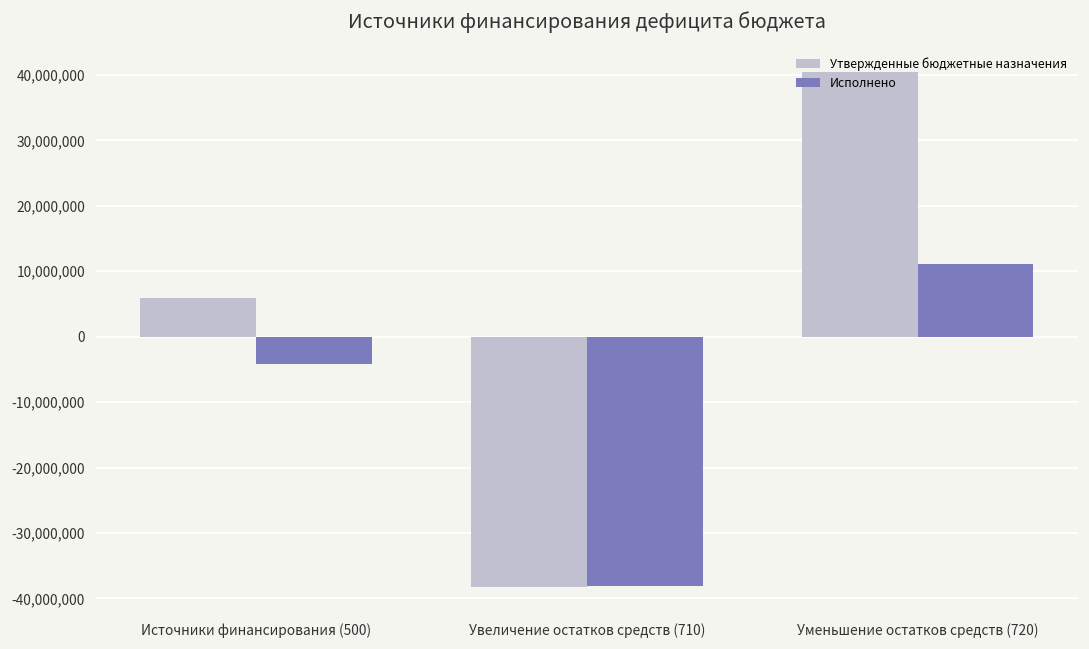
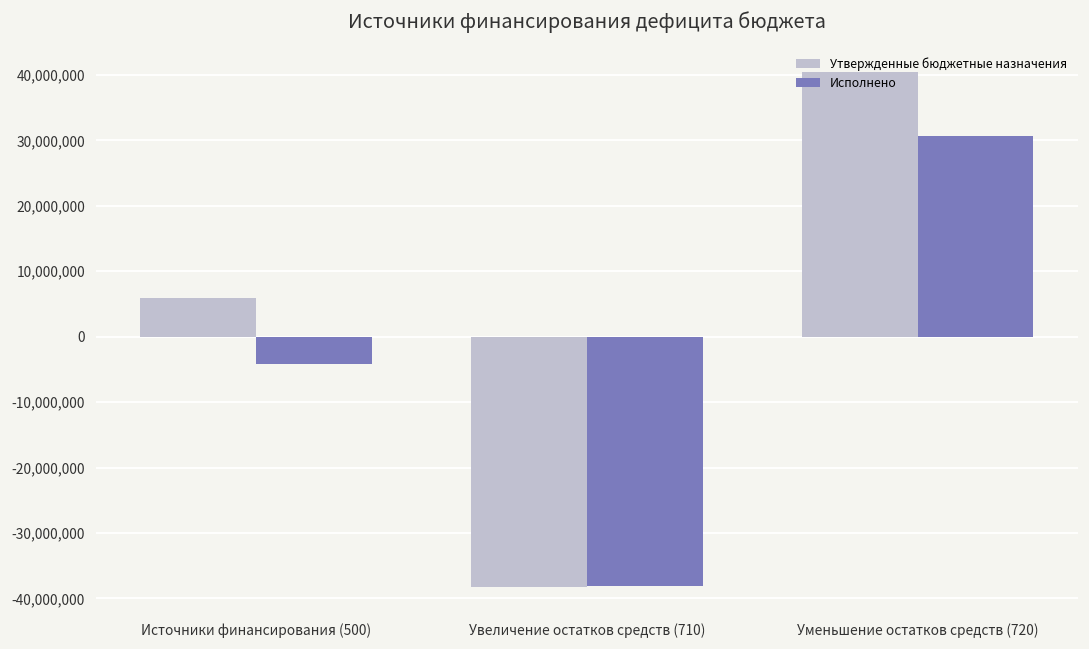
Исполнено, Уменьшение остатков средств (720): 11,000,000 -> 31,000,000
